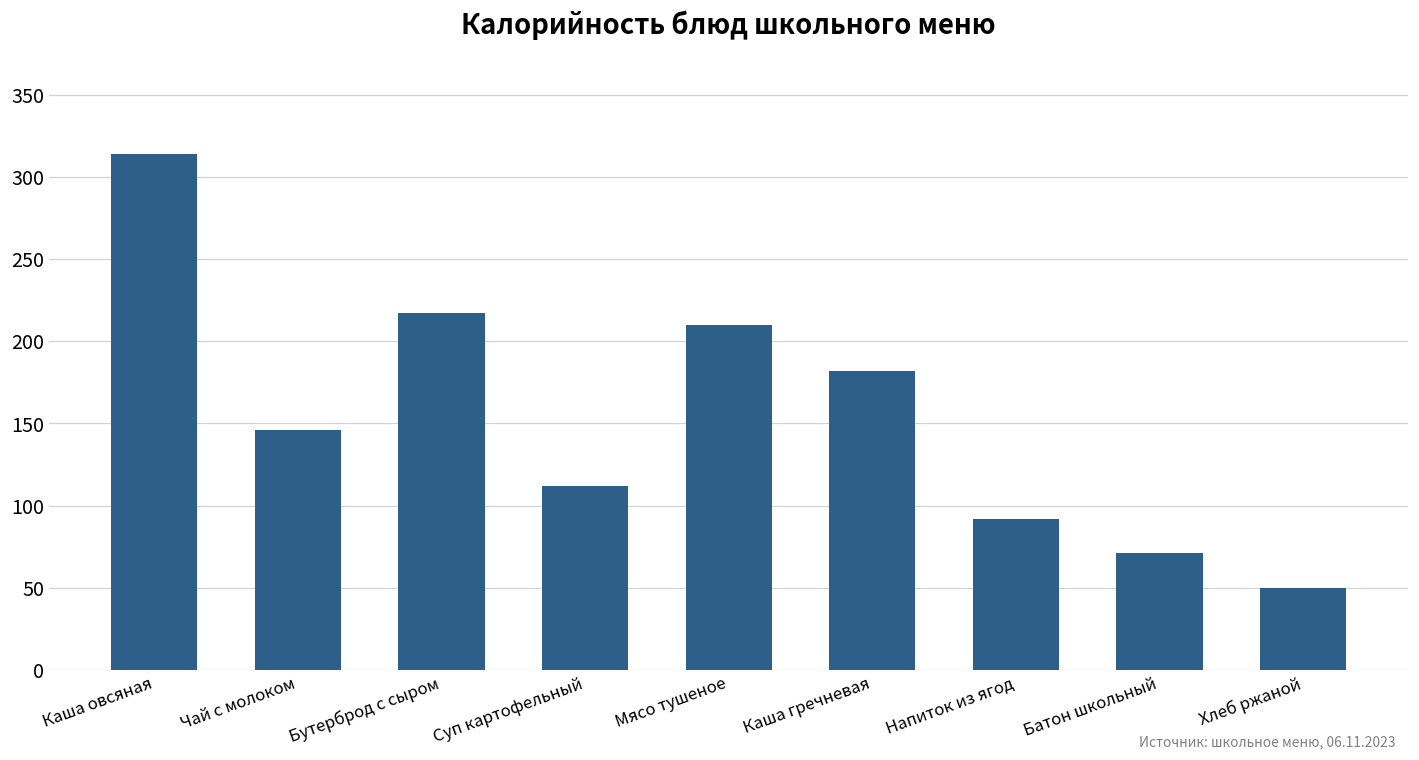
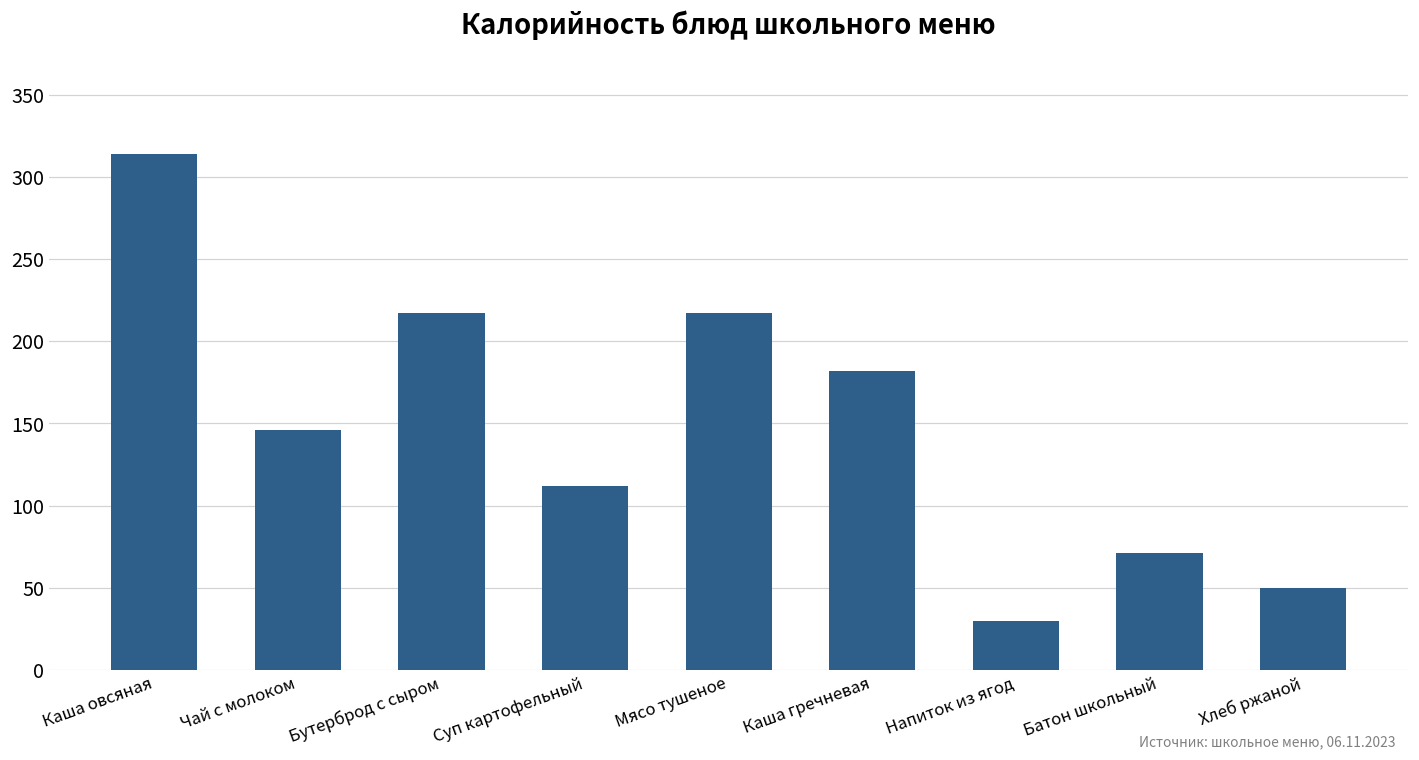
Мясо тушеное: 210 -> 217
Напиток из ягод: 92 -> 30
